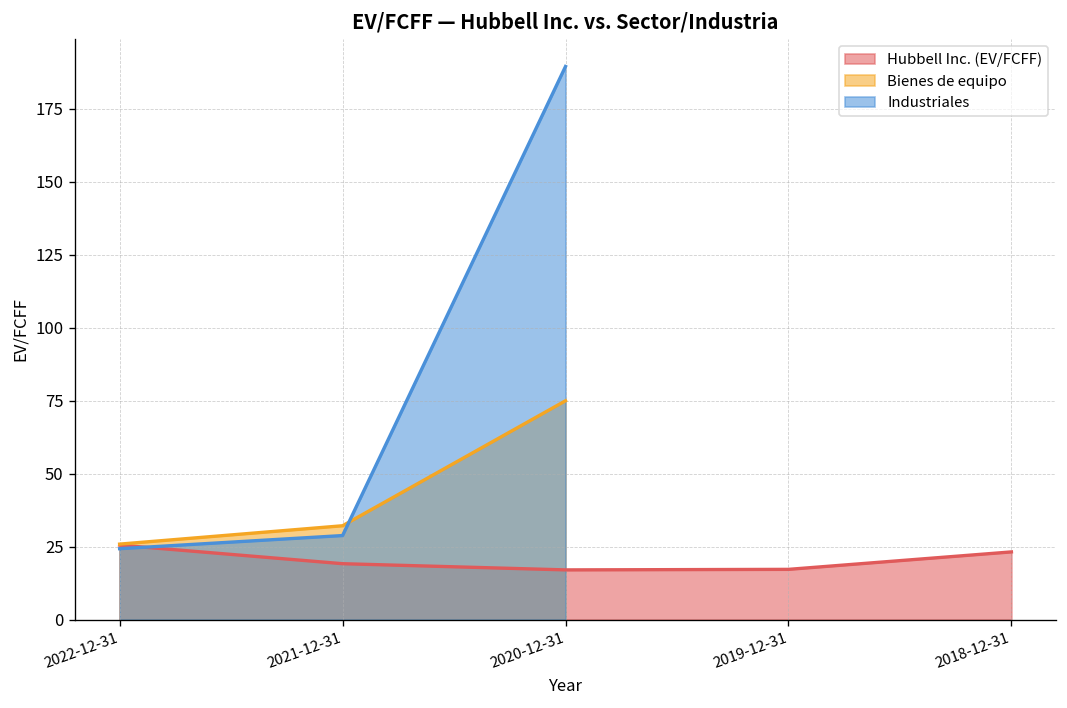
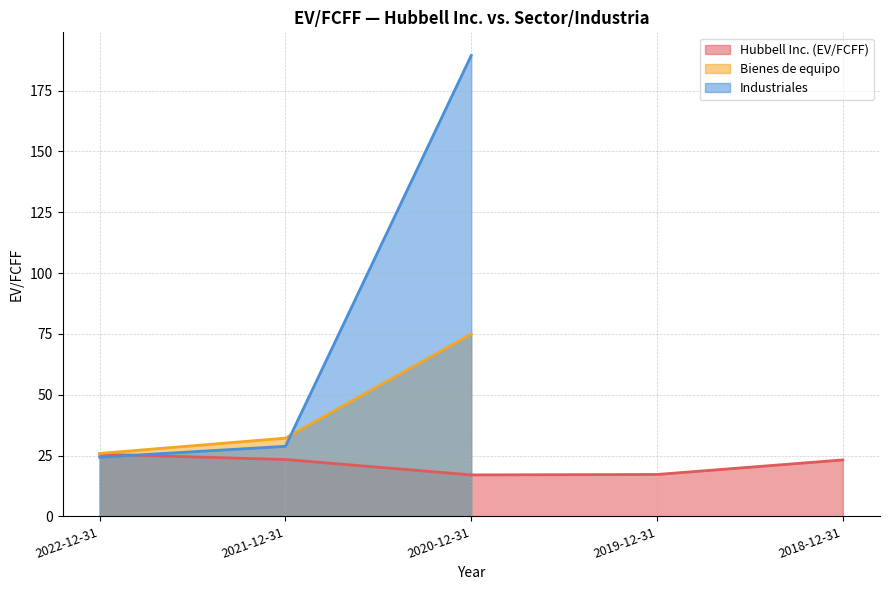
Hubbell Inc. (EV/FCFF), 2021-12-31: 19 -> 23
